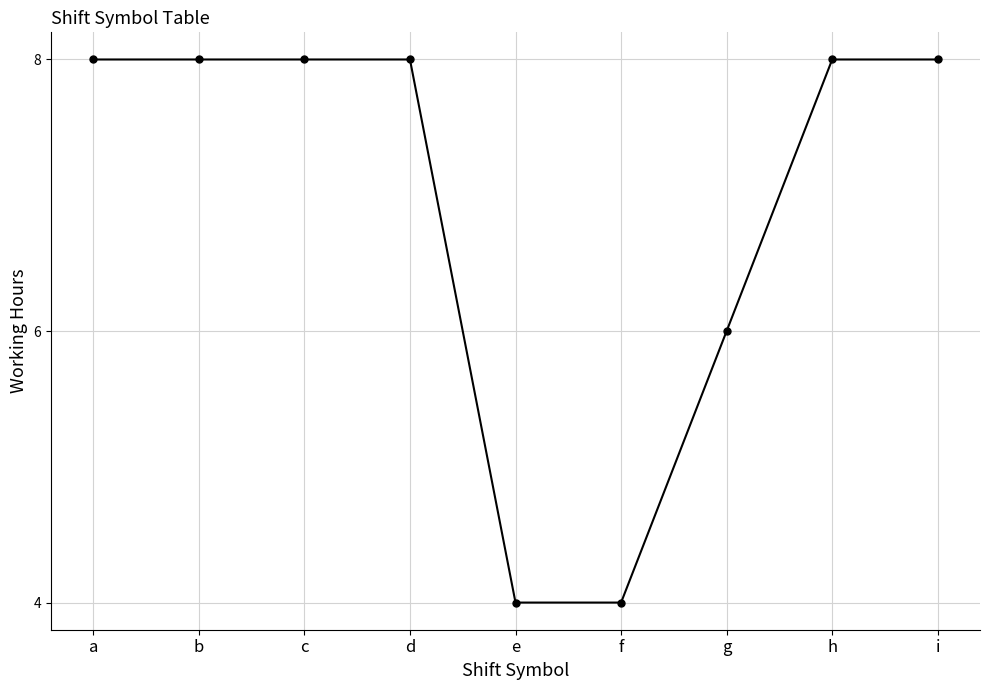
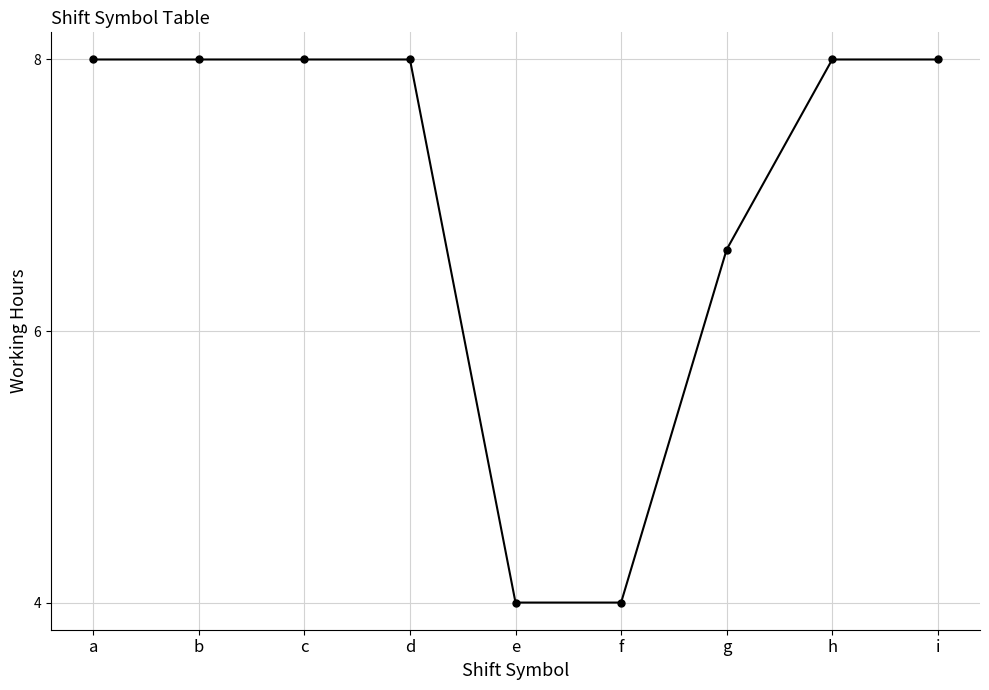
g: 6.0 -> 6.6
